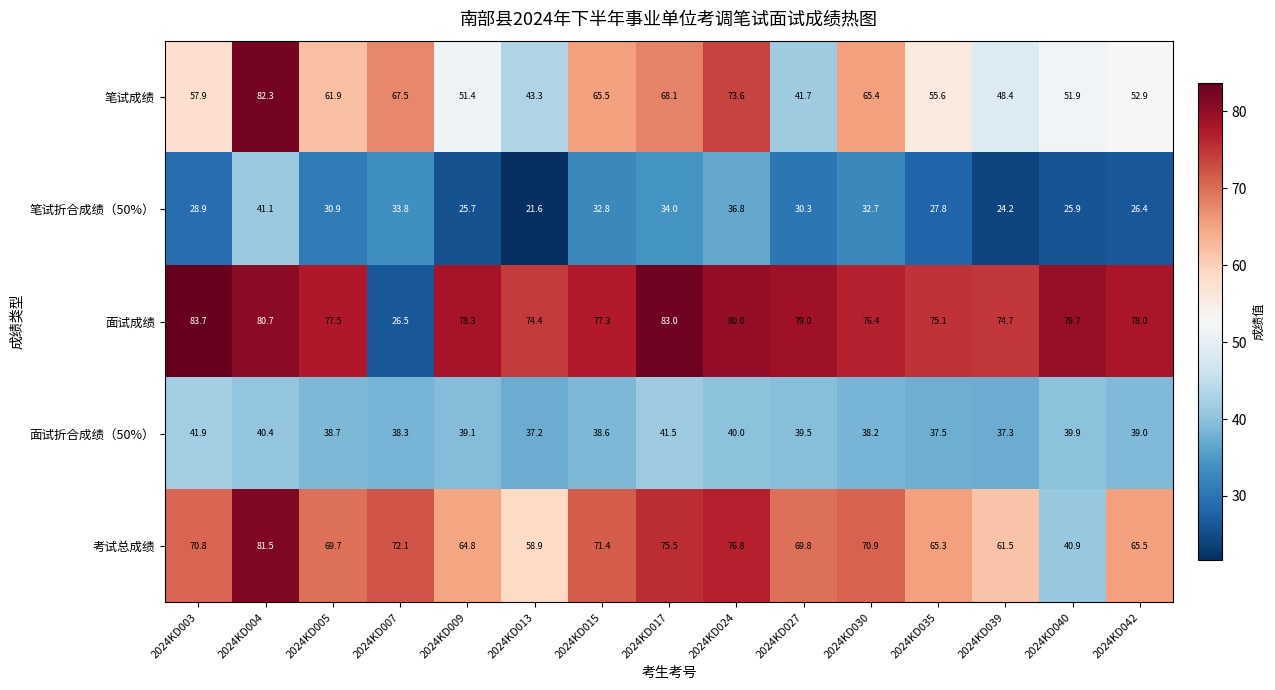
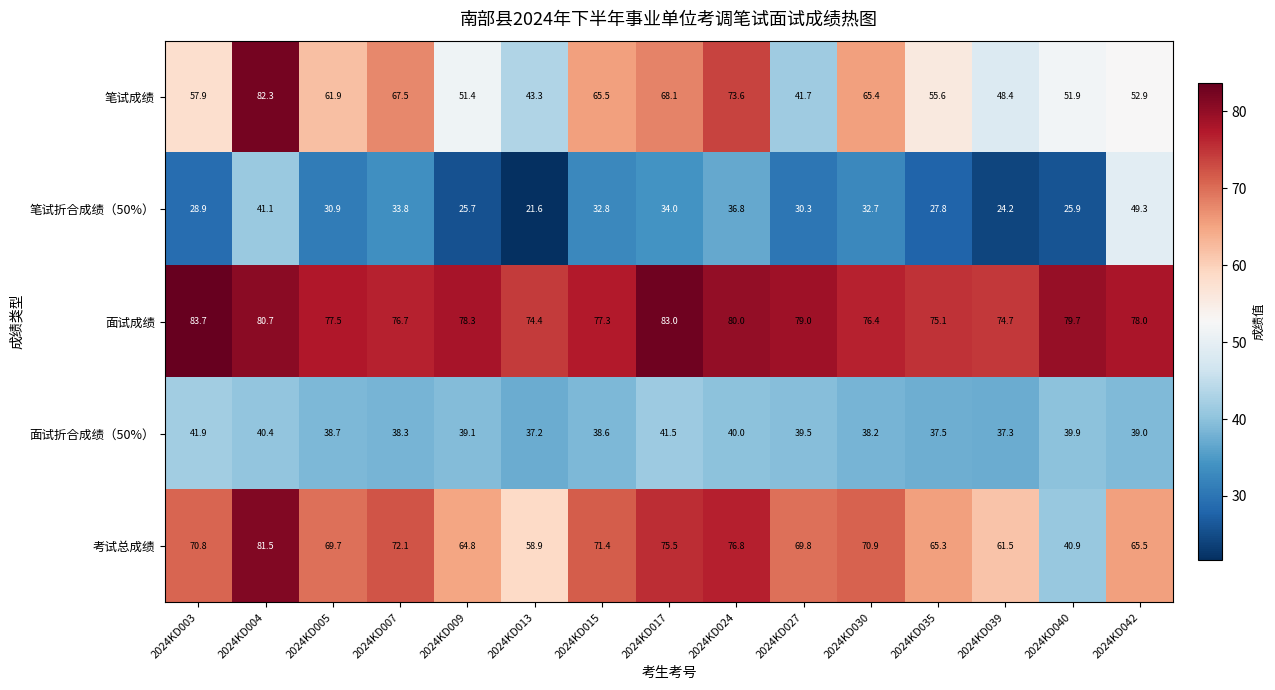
笔试折合成绩（50%）, 2024KD042: 26.4 -> 49.3
面试成绩, 2024KD007: 26.5 -> 76.7
